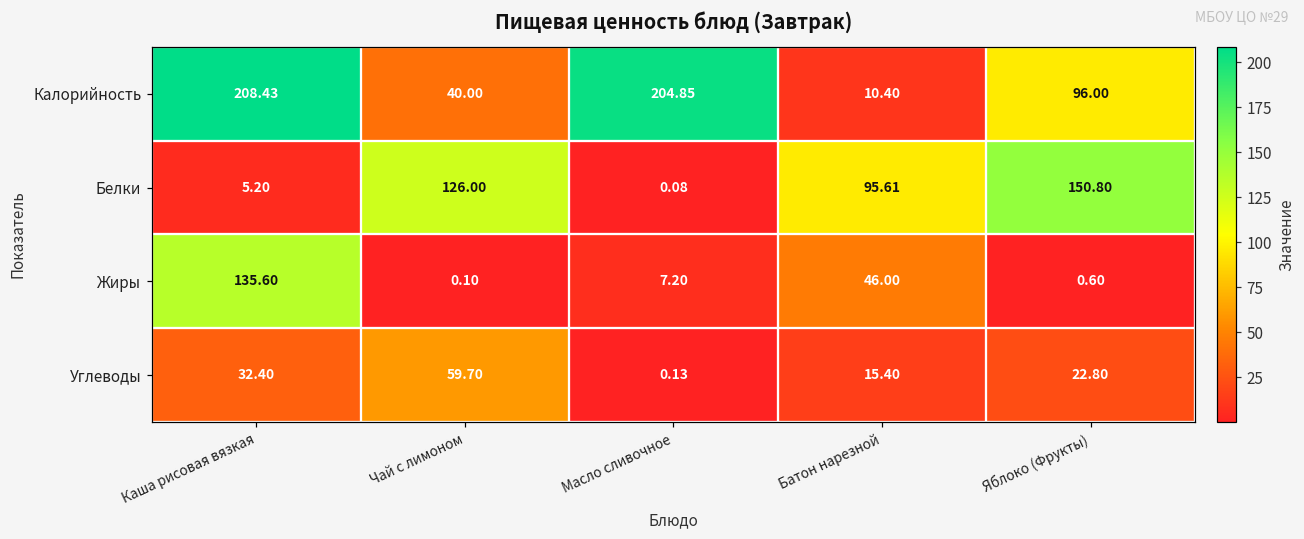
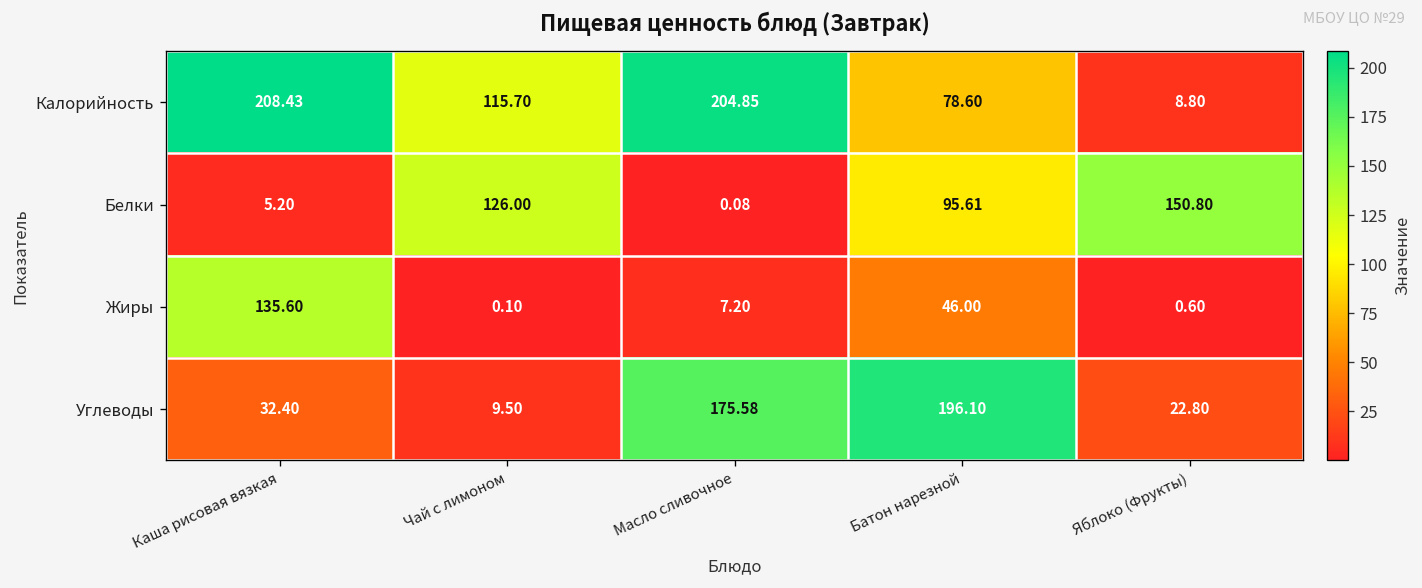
Калорийность, Чай с лимоном: 40.00 -> 115.70
Калорийность, Батон нарезной: 10.40 -> 78.60
Калорийность, Яблоко (Фрукты): 96.00 -> 8.80
Углеводы, Чай с лимоном: 59.70 -> 9.50
Углеводы, Масло сливочное: 0.13 -> 175.58
Углеводы, Батон нарезной: 15.40 -> 196.10
